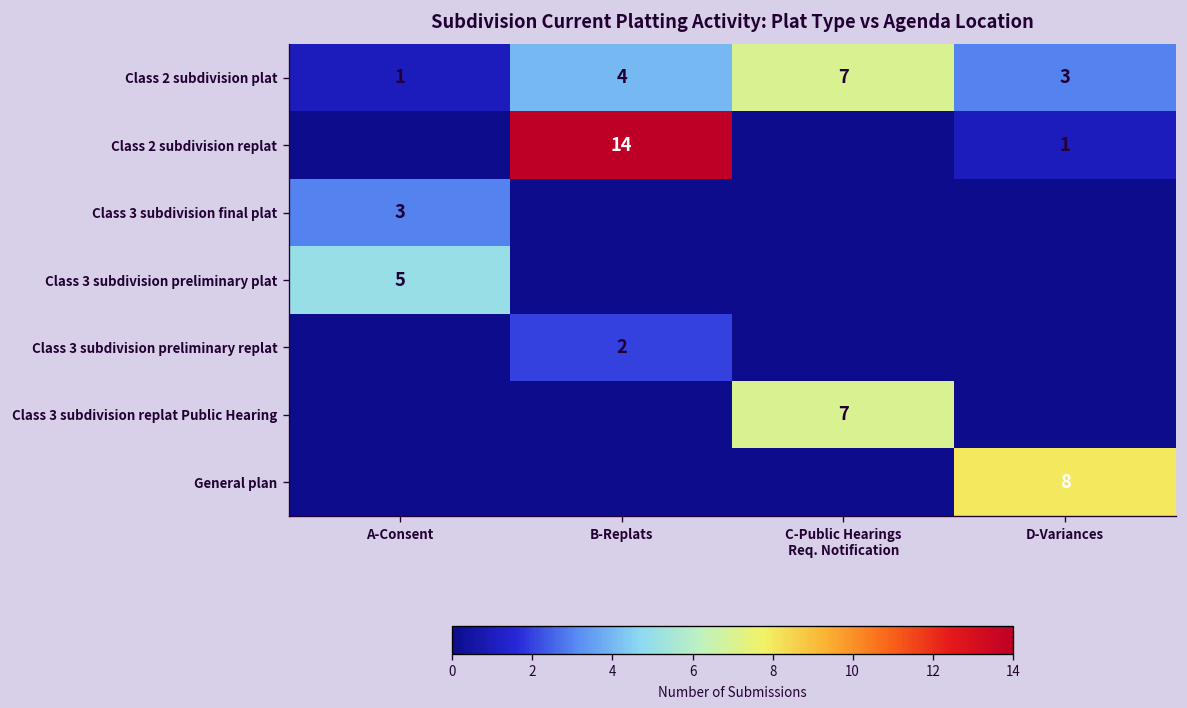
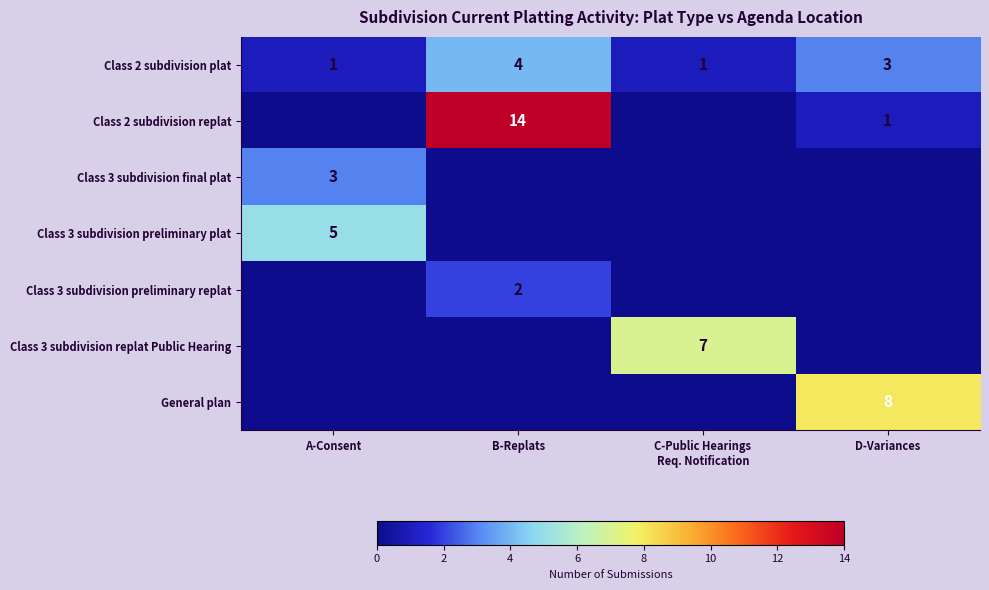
Class 2 subdivision plat, C-Public Hearings Req. Notification: 7 -> 1
